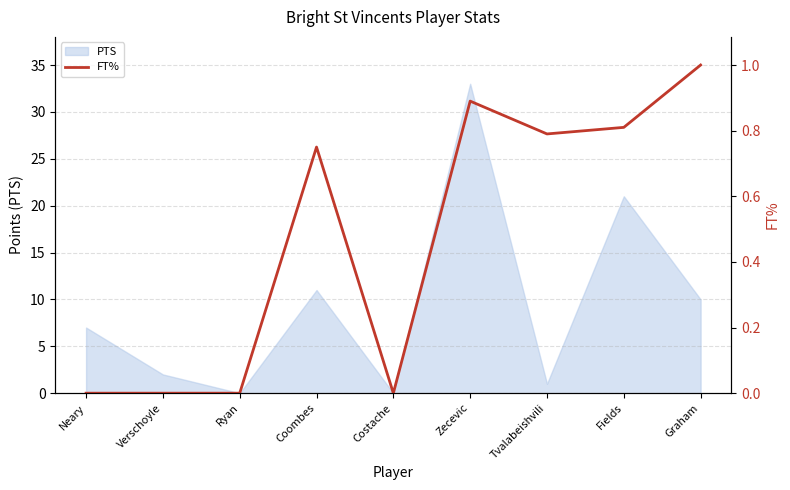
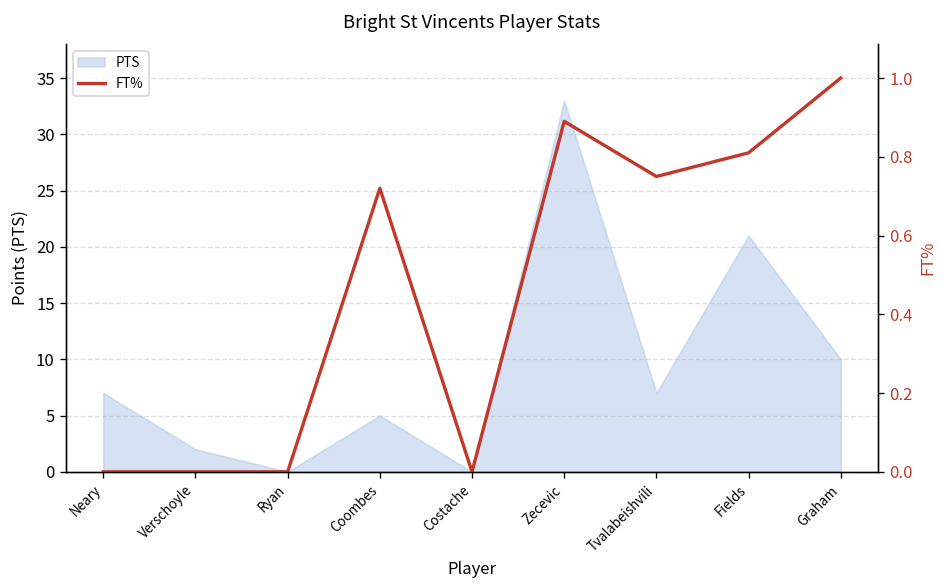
PTS, Coombes: 11 -> 5
PTS, Tvalabeishvili: 1 -> 7
FT%, Coombes: 0.75 -> 0.72
FT%, Tvalabeishvili: 0.79 -> 0.75
